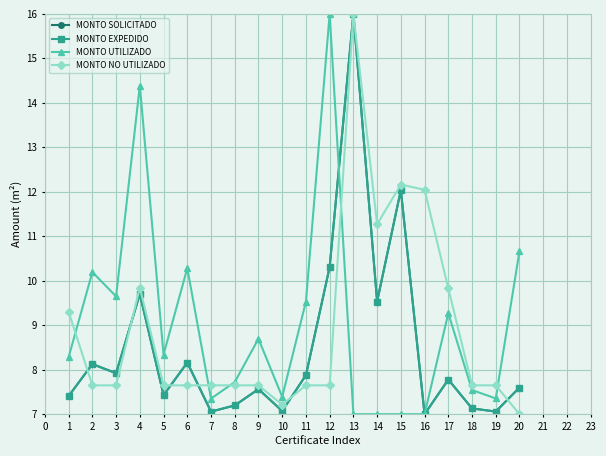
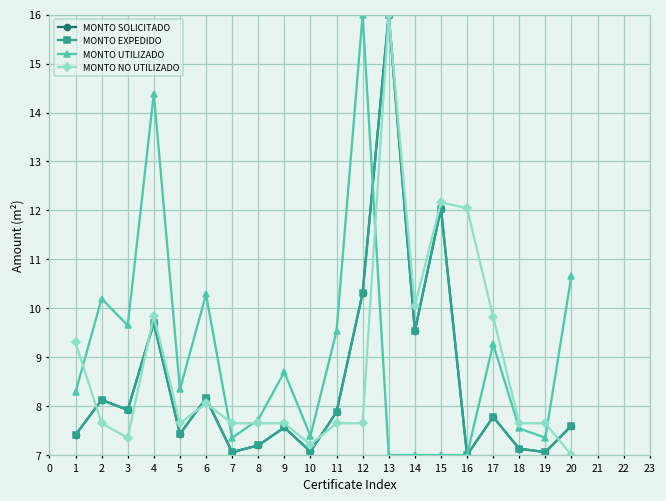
MONTO NO UTILIZADO, 3: 7.6 -> 7.4
MONTO NO UTILIZADO, 6: 7.6 -> 8.1
MONTO NO UTILIZADO, 14: 11.3 -> 10.0
